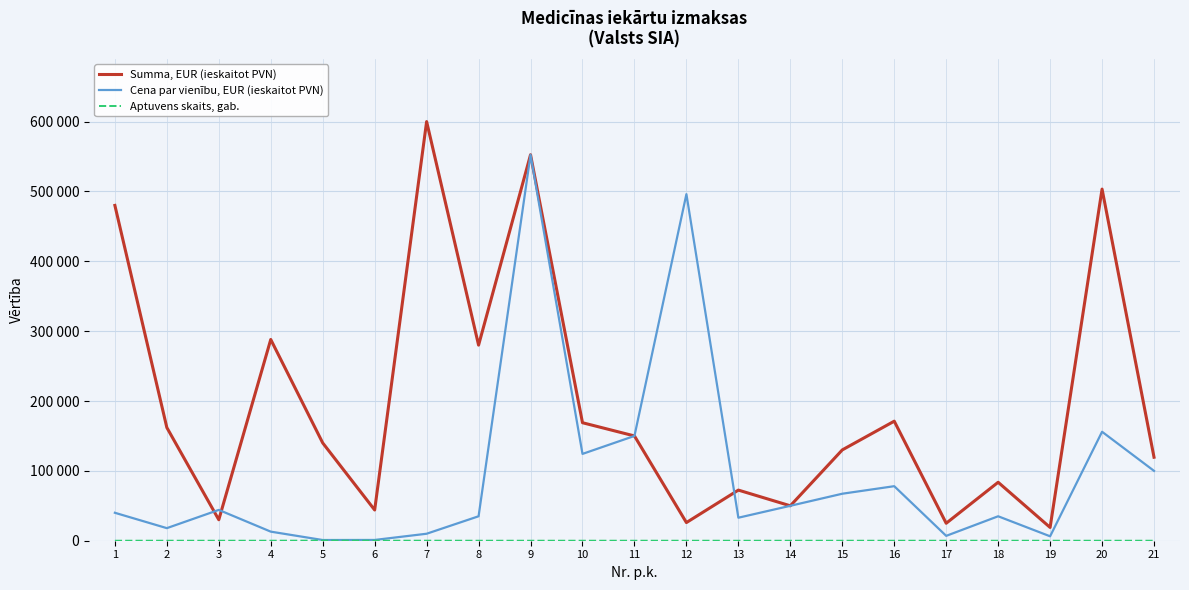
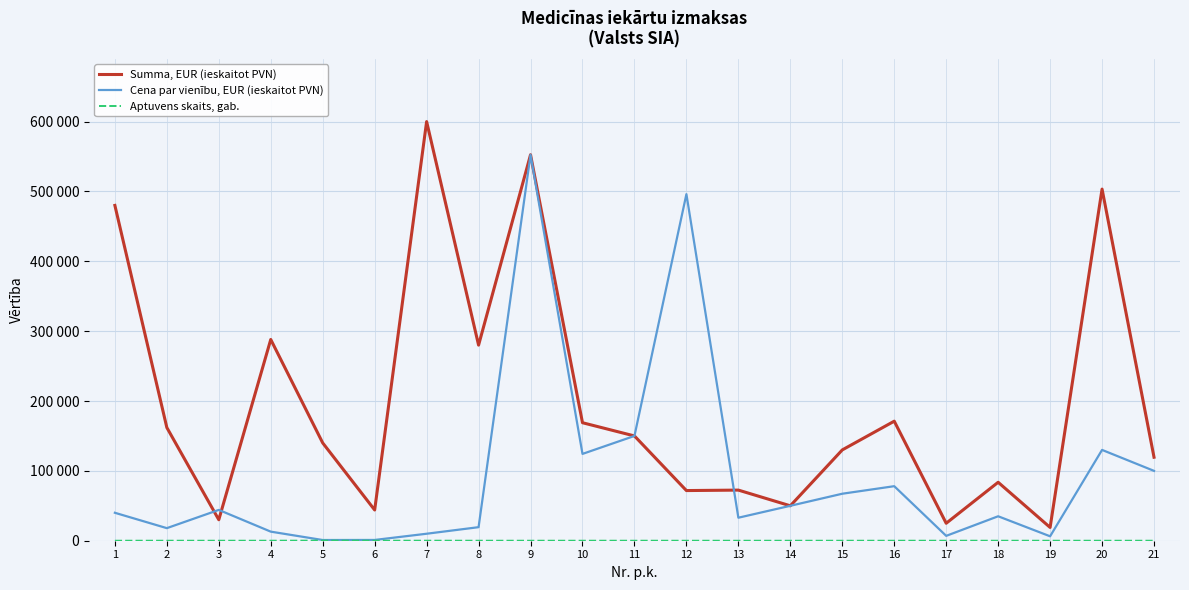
Cena par vienību, EUR (ieskaitot PVN), 8: 40000 -> 20000
Summa, EUR (ieskaitot PVN), 12: 30000 -> 70000
Cena par vienību, EUR (ieskaitot PVN), 20: 160000 -> 130000
